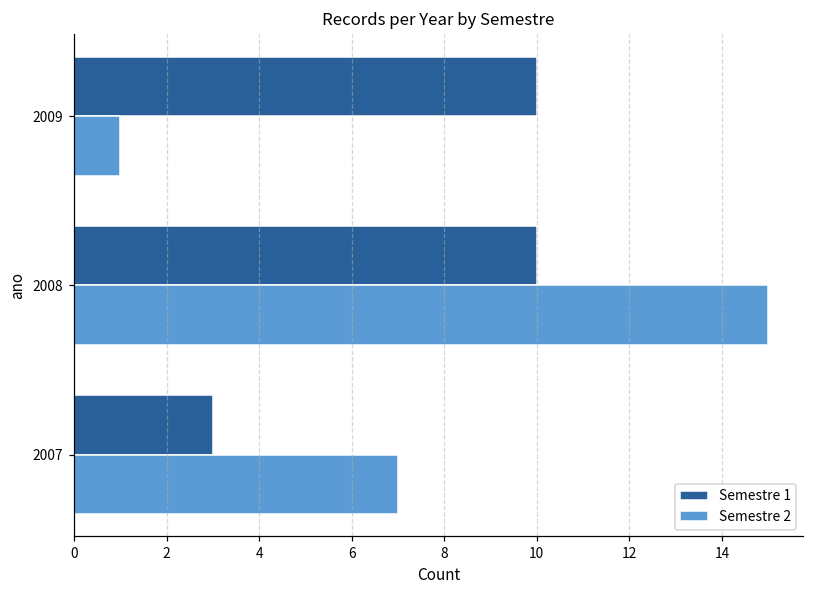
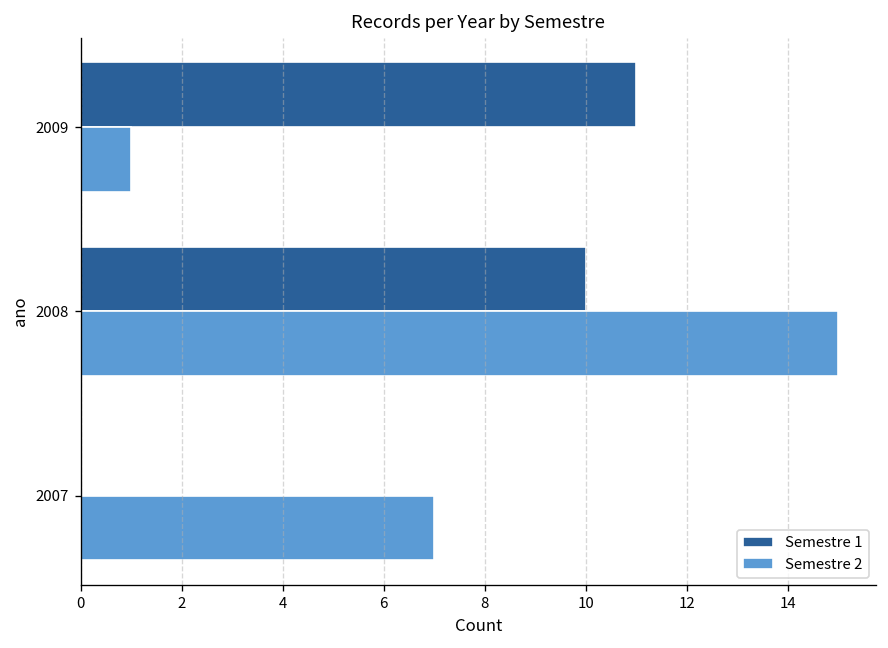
Semestre 1, 2009: 10 -> 11
Semestre 1, 2007: 3 -> 0
